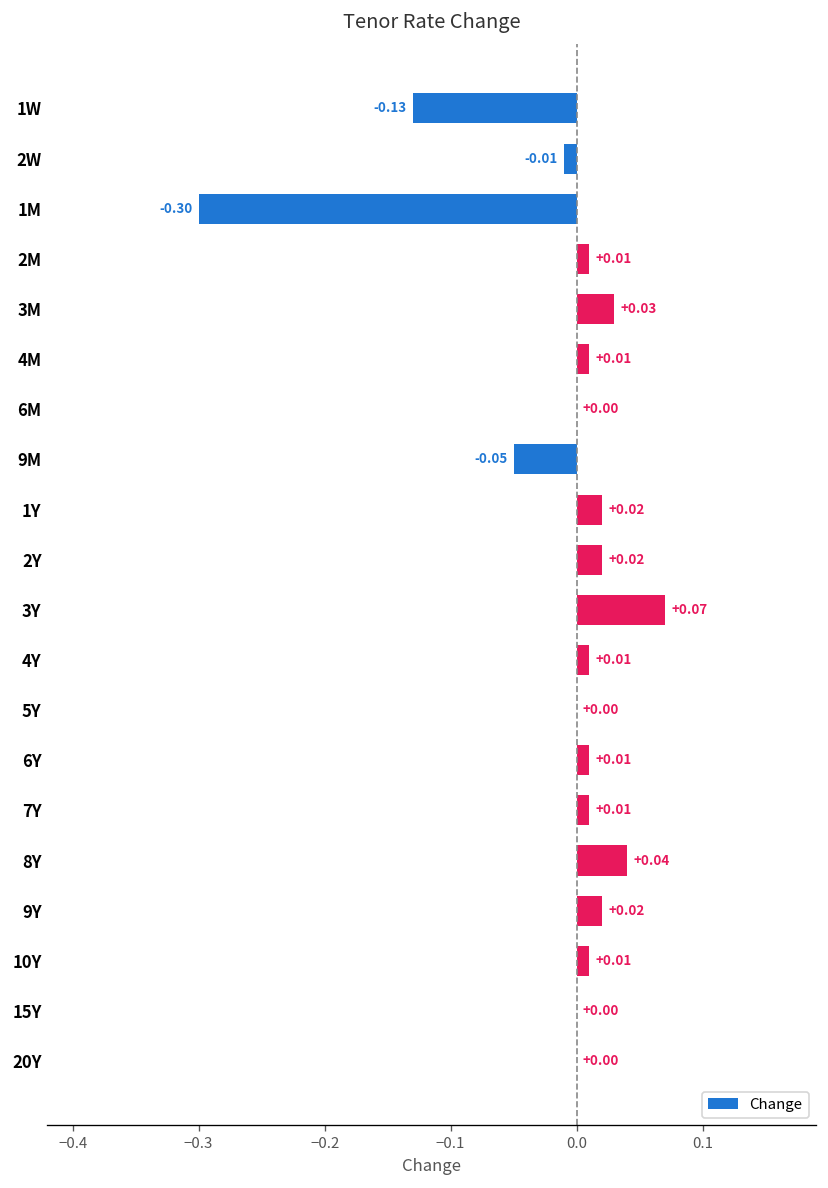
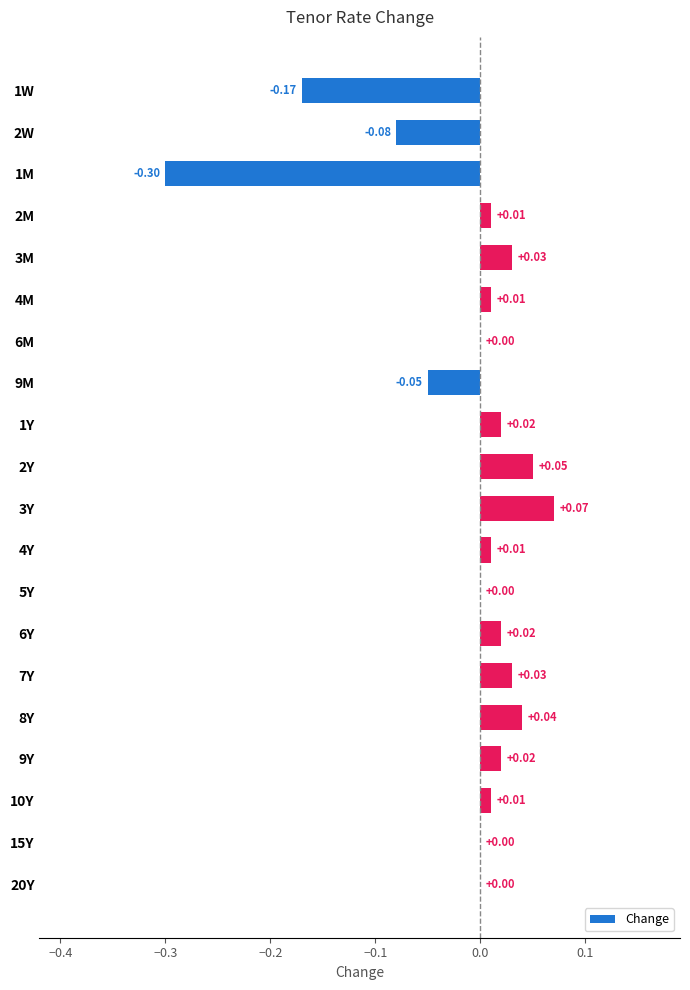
1W: -0.13 -> -0.17
2W: -0.01 -> -0.08
2Y: +0.02 -> +0.05
6Y: +0.01 -> +0.02
7Y: +0.01 -> +0.03
